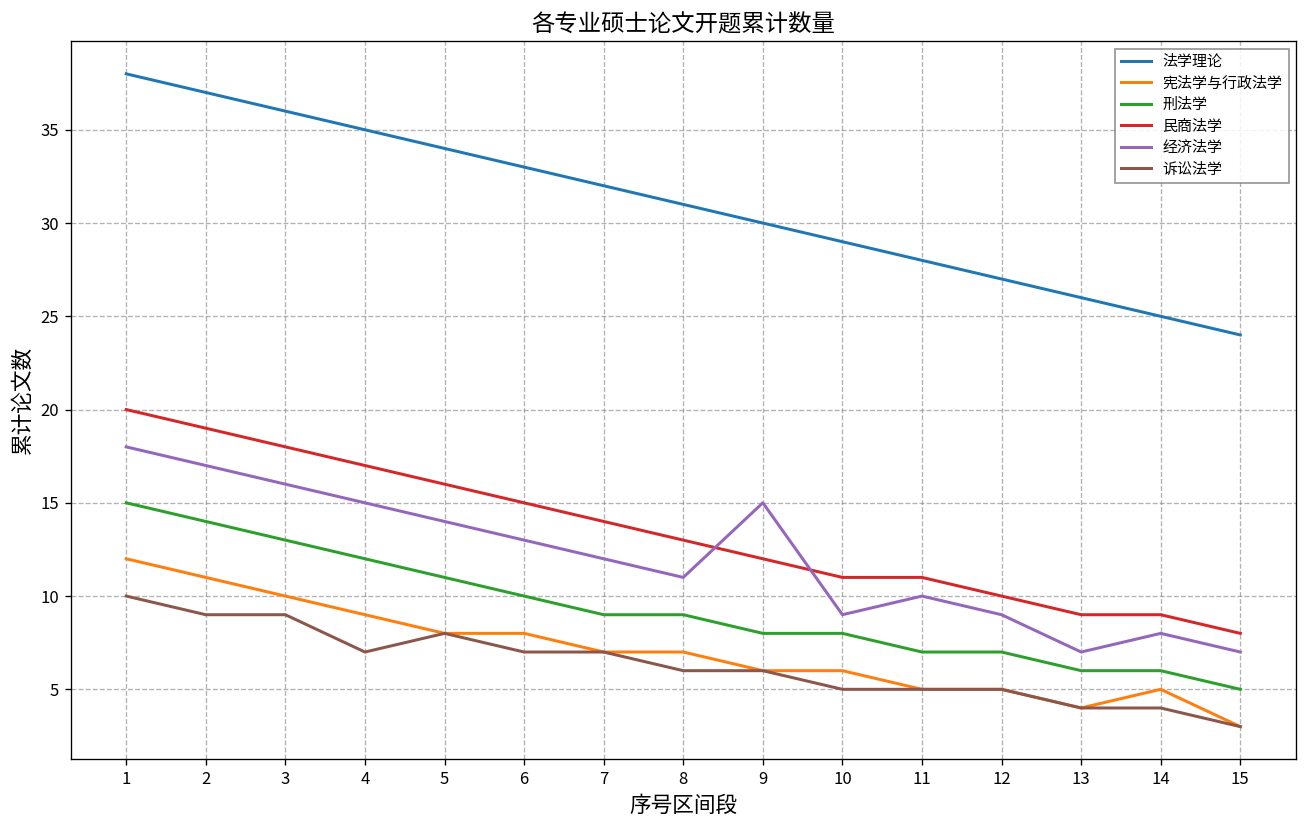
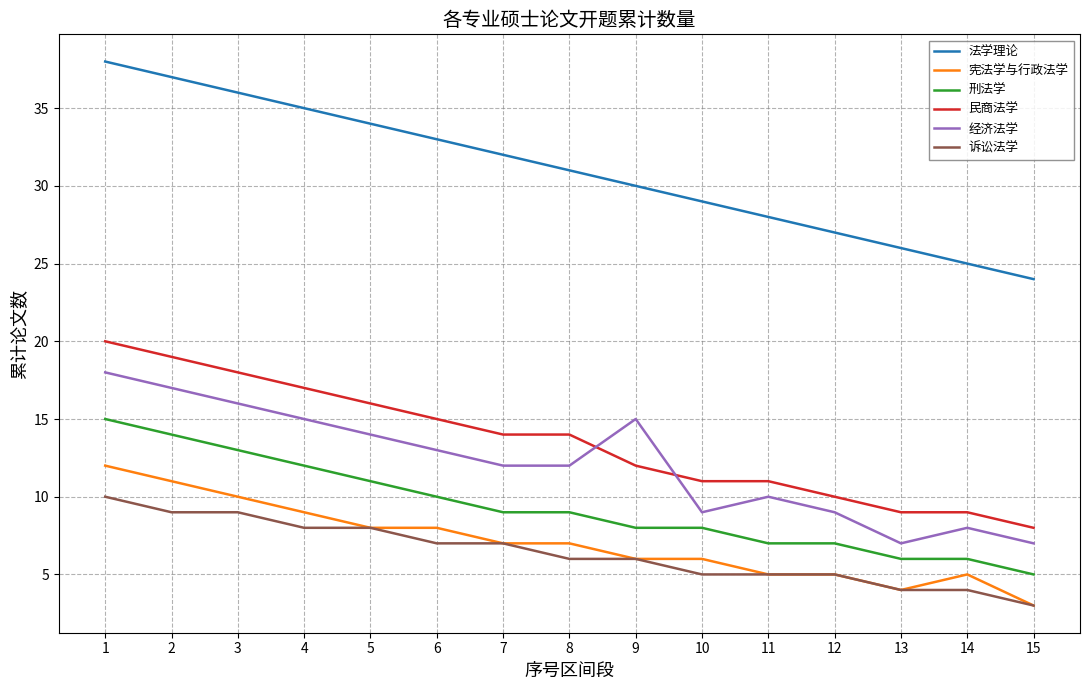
诉讼法学, 4: 7 -> 8
民商法学, 8: 13 -> 14
经济法学, 8: 11 -> 12
